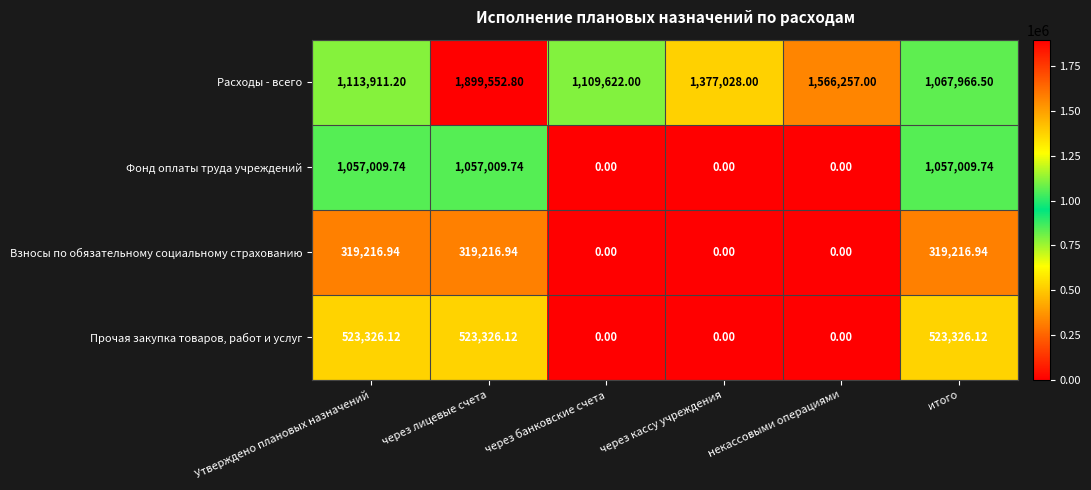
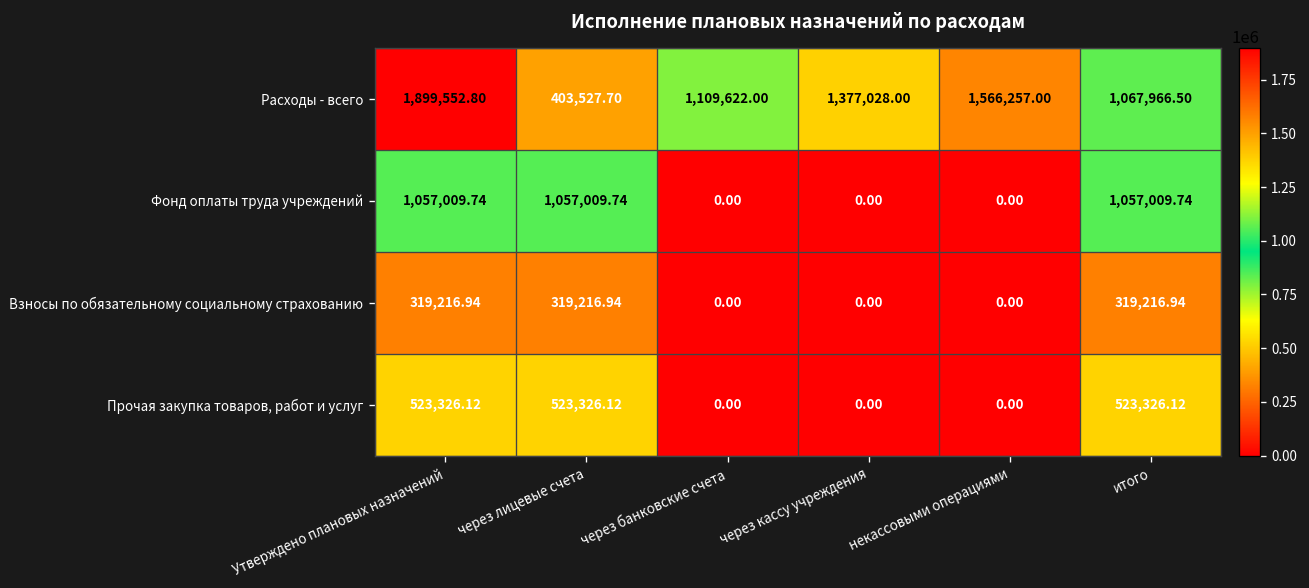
Расходы - всего, Утверждено плановых назначений: 1,113,911.20 -> 1,899,552.80
Расходы - всего, через лицевые счета: 1,899,552.80 -> 403,527.70
